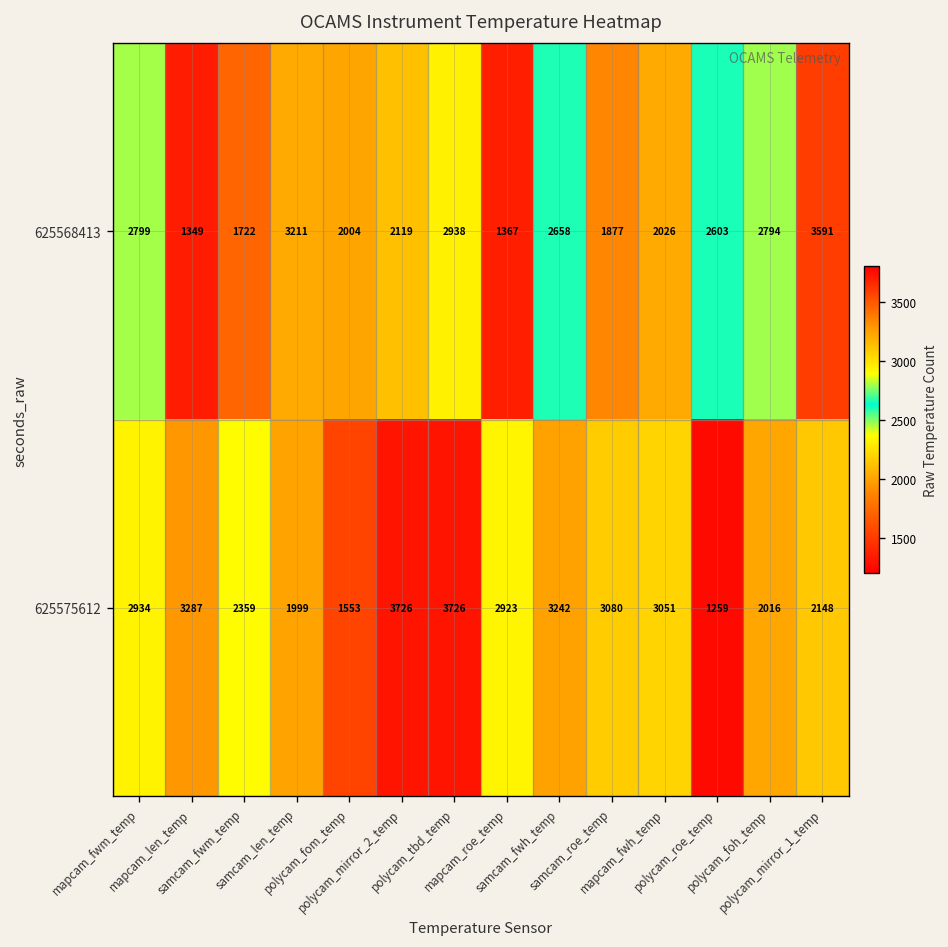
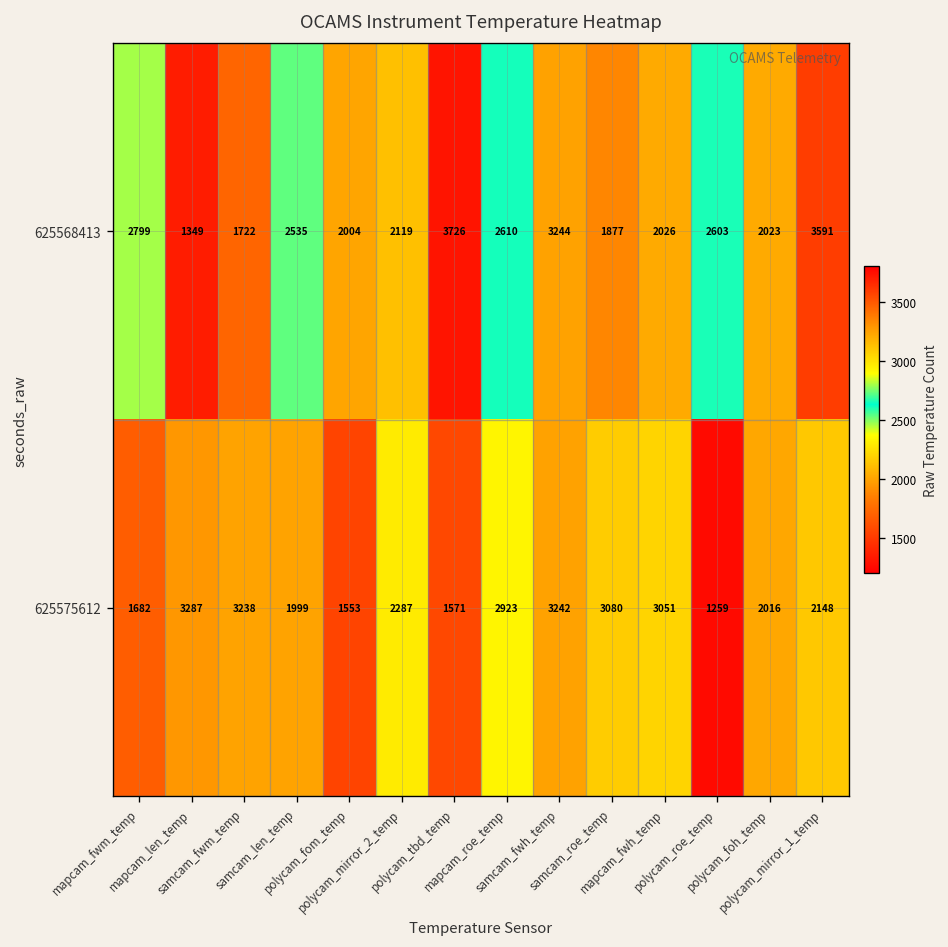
625568413, samcam_len_temp: 3211 -> 2535
625568413, polycam_tbd_temp: 2938 -> 3726
625568413, mapcam_roe_temp: 1367 -> 2610
625568413, samcam_fwh_temp: 2658 -> 3244
625568413, polycam_foh_temp: 2794 -> 2023
625575612, mapcam_fwm_temp: 2934 -> 1682
625575612, samcam_fwm_temp: 2359 -> 3238
625575612, polycam_mirror_2_temp: 3726 -> 2287
625575612, polycam_tbd_temp: 3726 -> 1571
